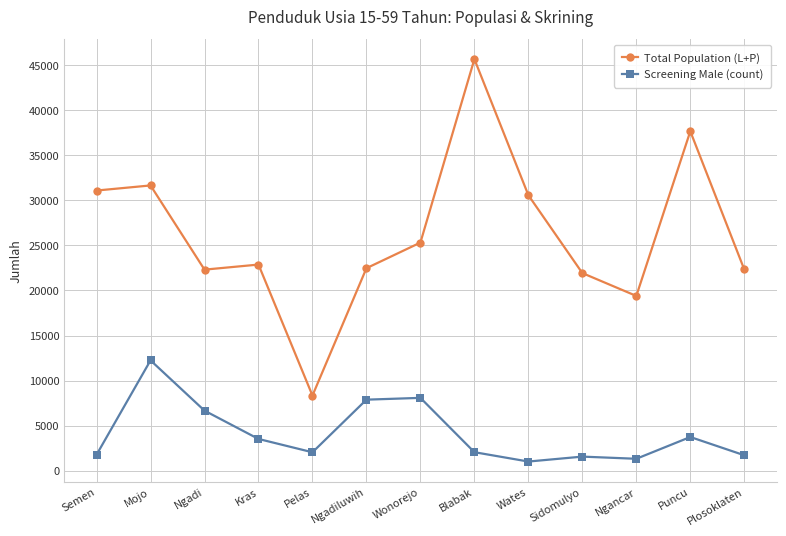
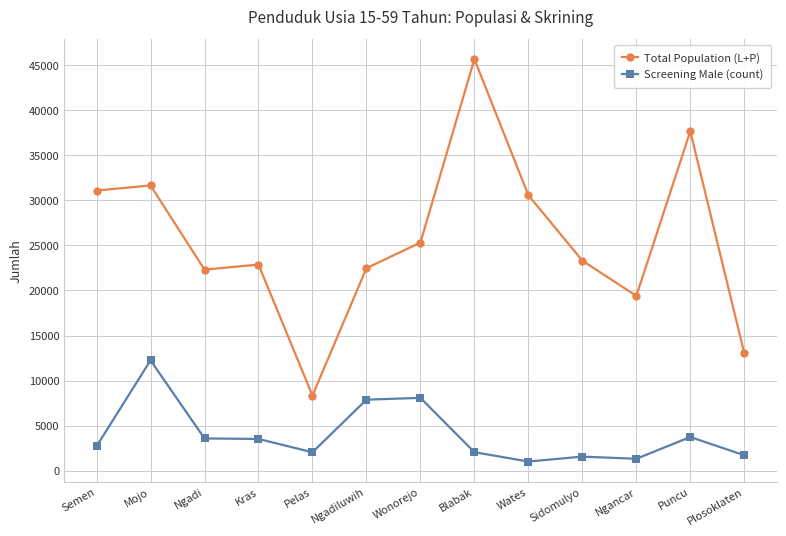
Screening Male (count), Semen: 2000 -> 3000
Screening Male (count), Ngadi: 7000 -> 4000
Total Population (L+P), Sidomulyo: 22000 -> 23000
Total Population (L+P), Plosoklaten: 22000 -> 13000
